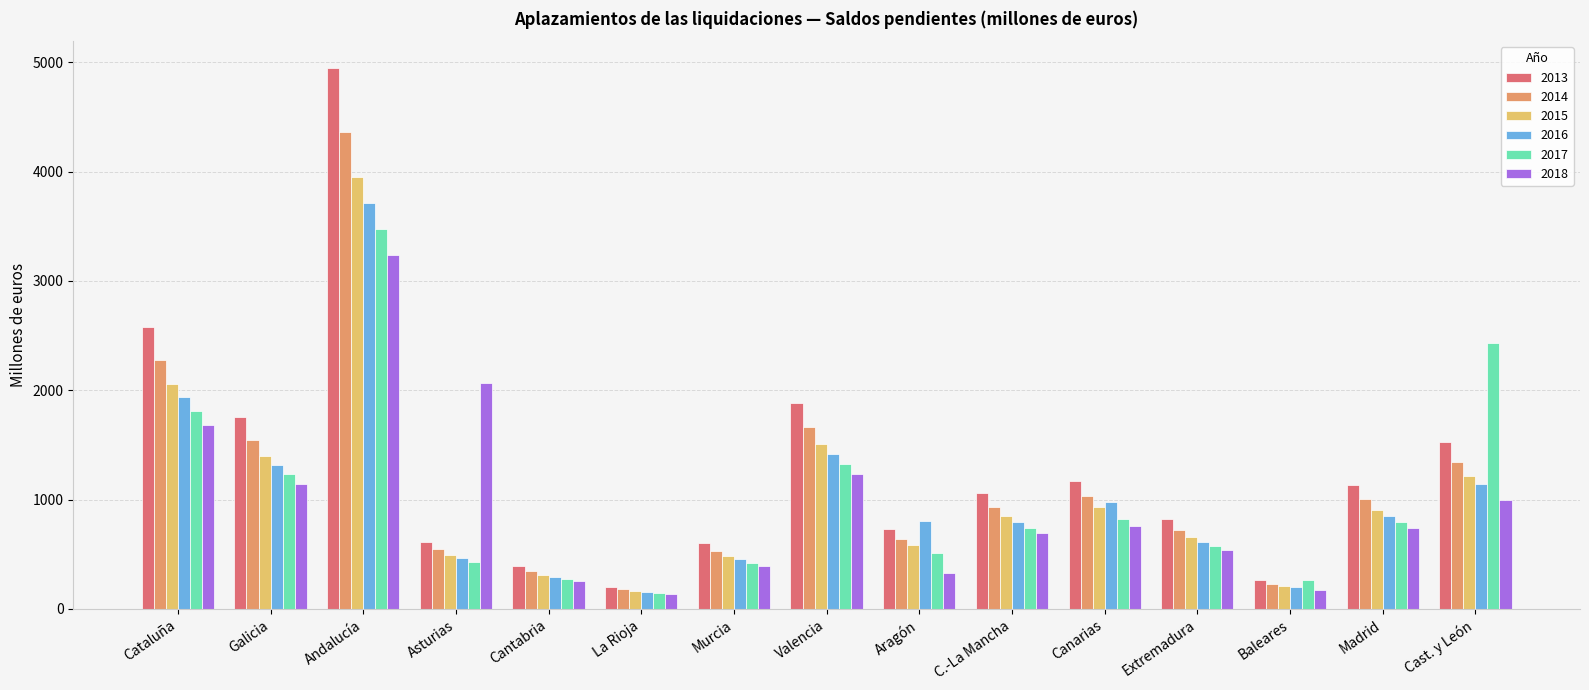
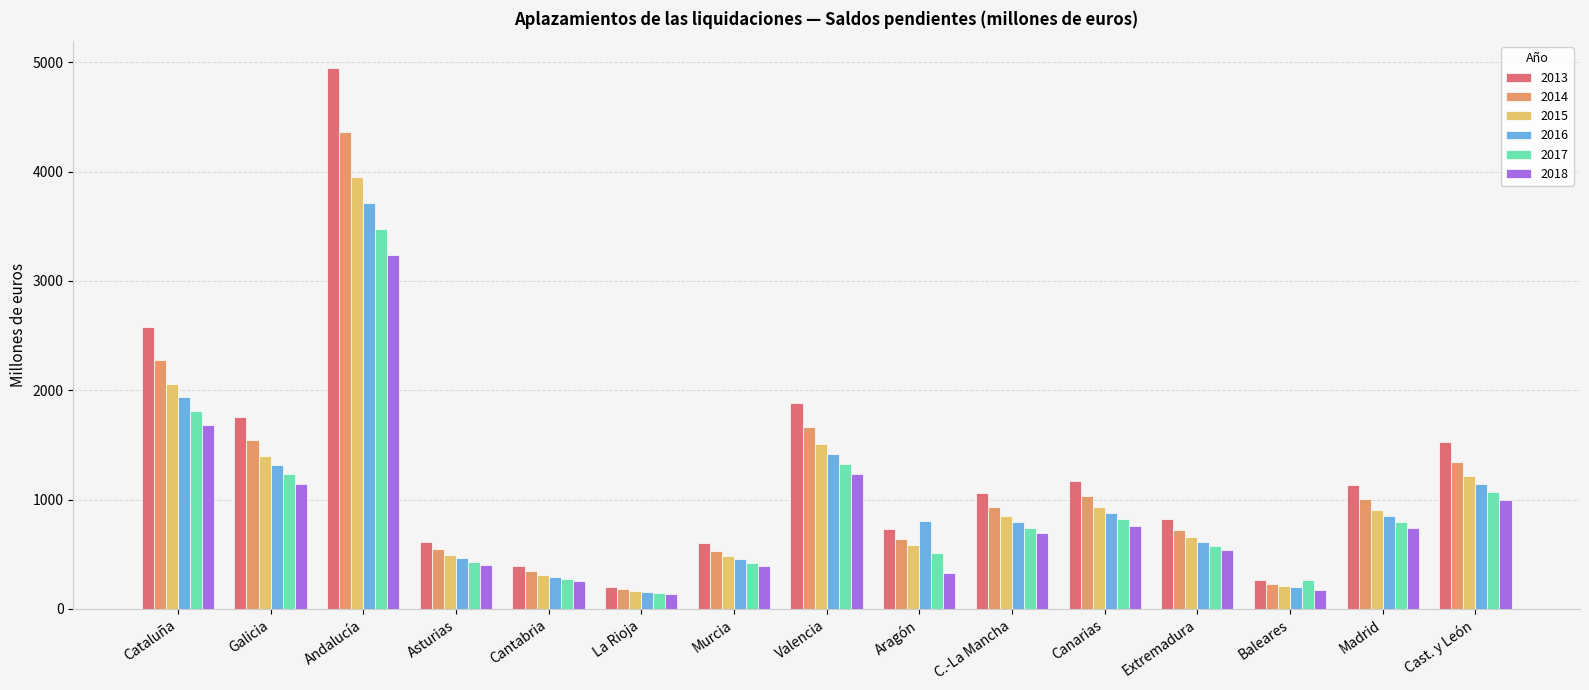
2018, Asturias: 2070 -> 400
2016, Canarias: 980 -> 880
2017, Cast. y León: 2430 -> 1070
